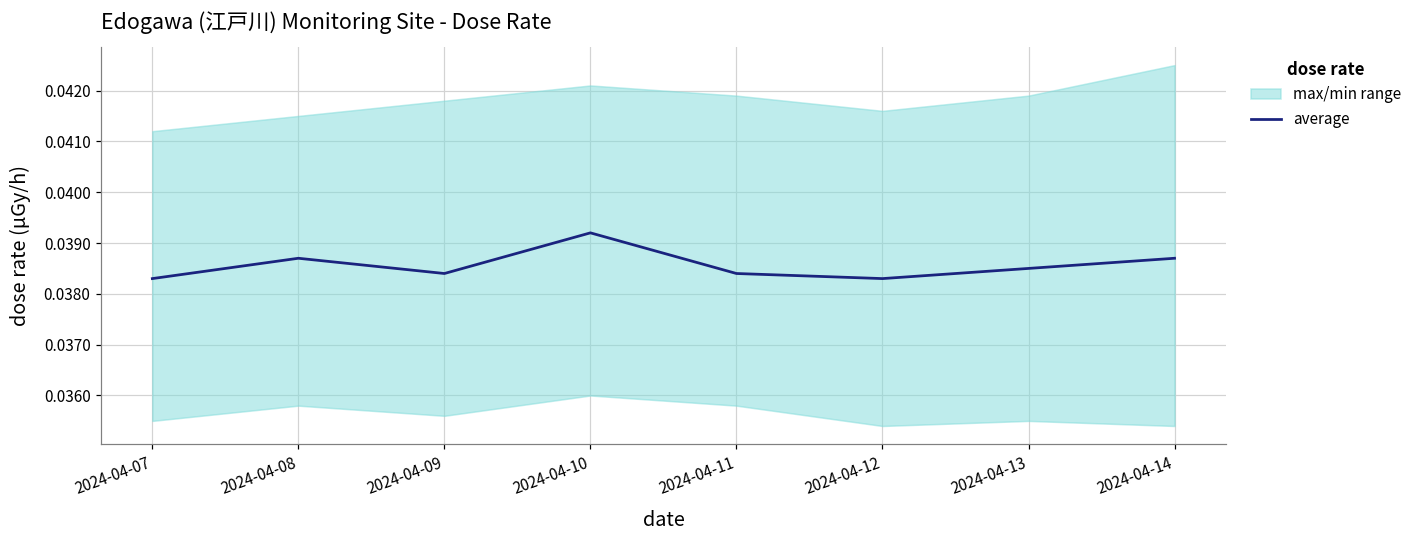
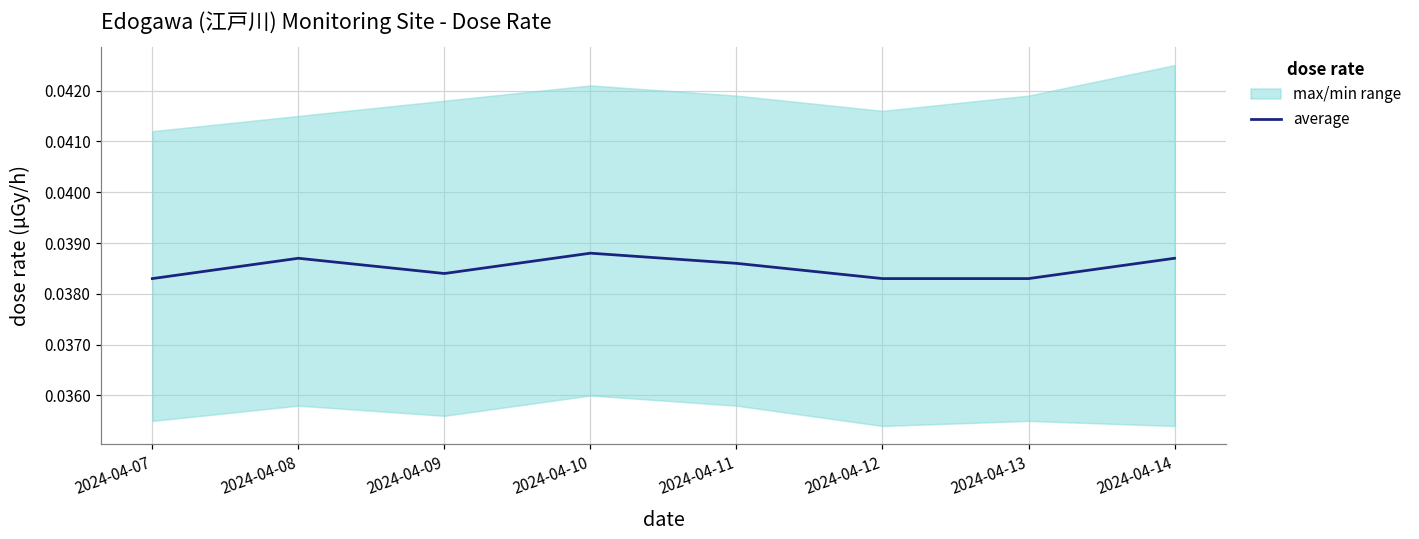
average, 2024-04-10: 0.0392 -> 0.0388
average, 2024-04-11: 0.0384 -> 0.0386
average, 2024-04-13: 0.0385 -> 0.0383
